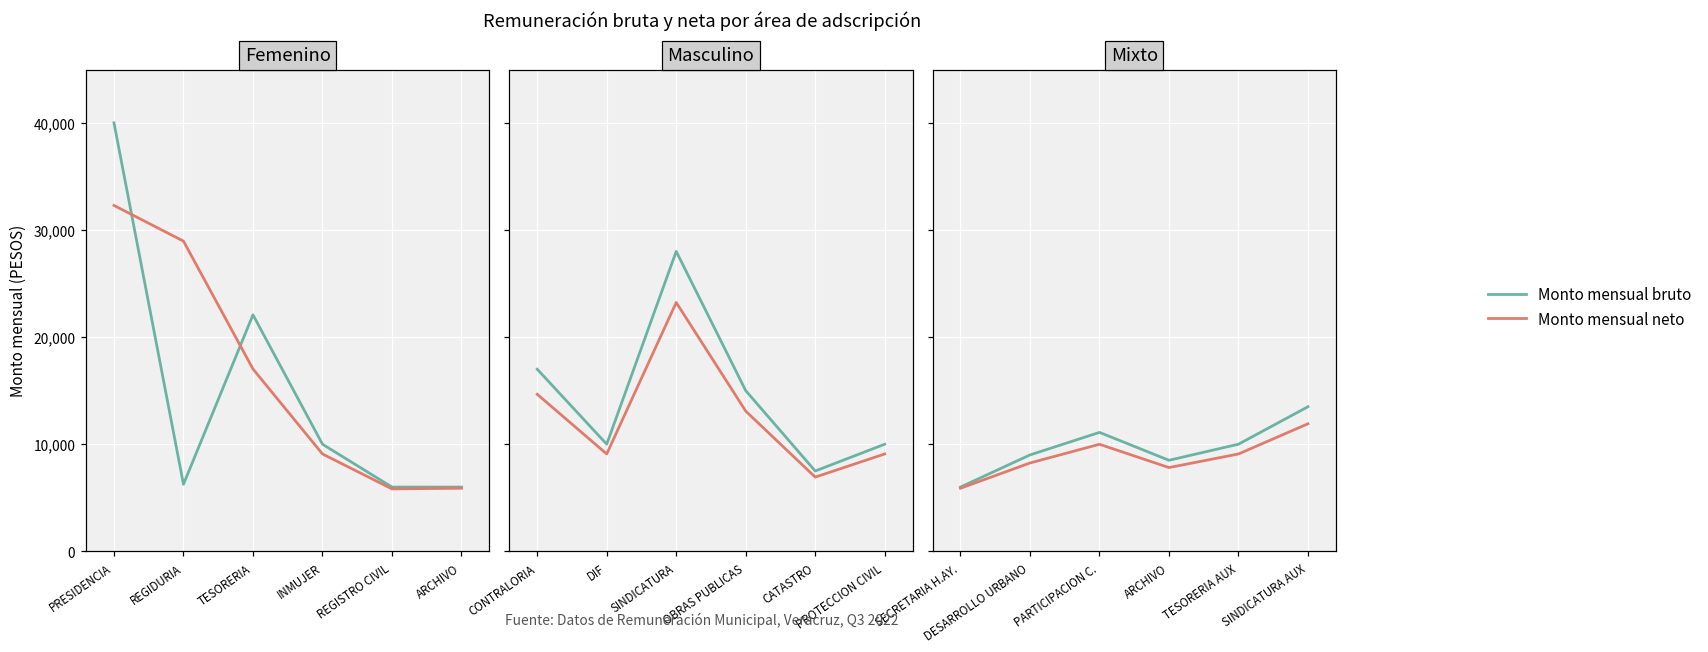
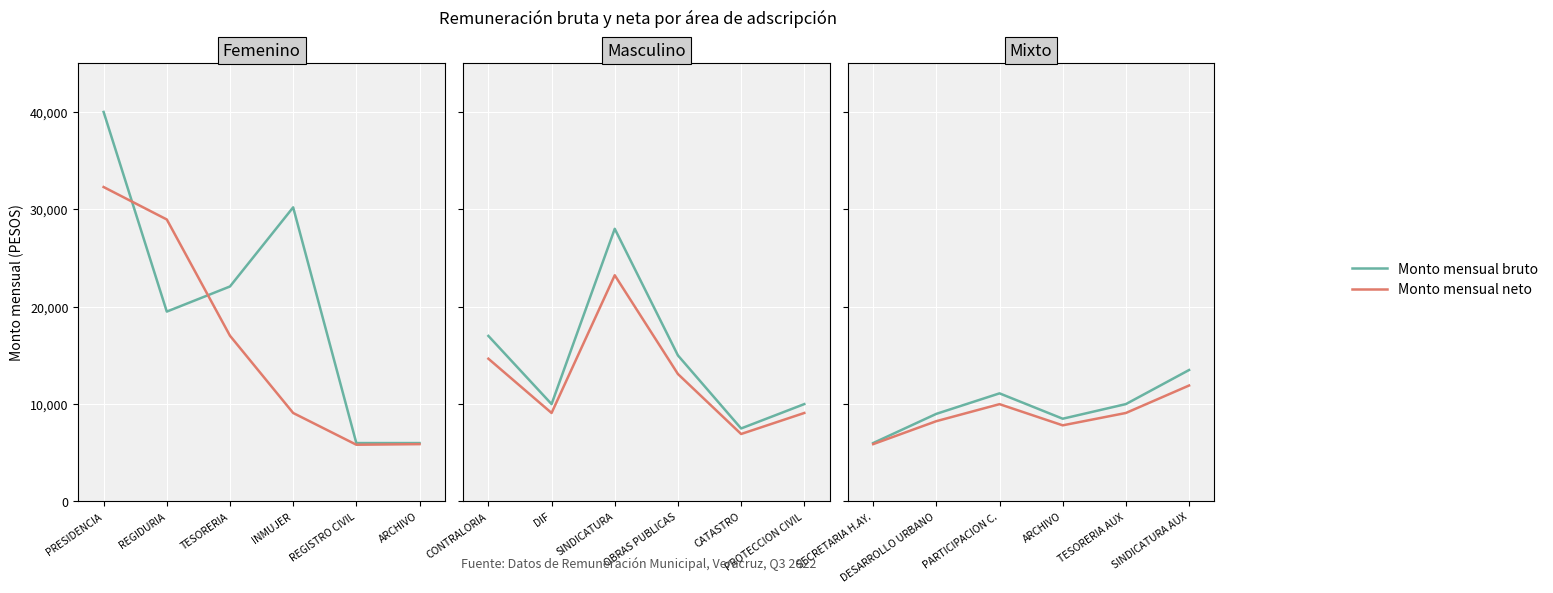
Femenino, Monto mensual bruto, REGIDURIA: 6,000 -> 20,000
Femenino, Monto mensual bruto, INMUJER: 10,000 -> 30,000
